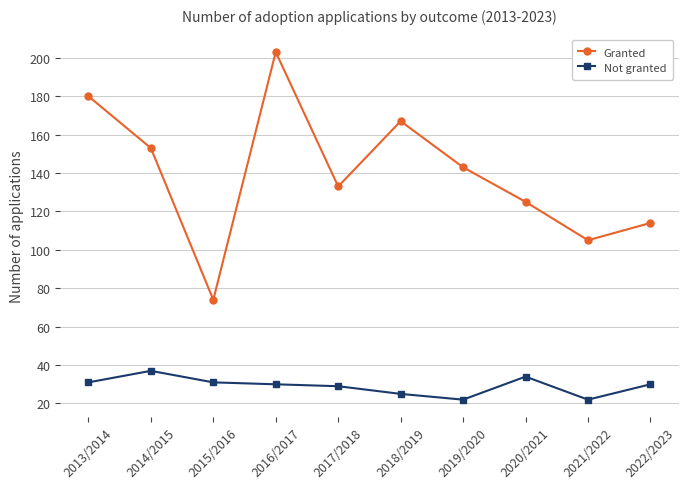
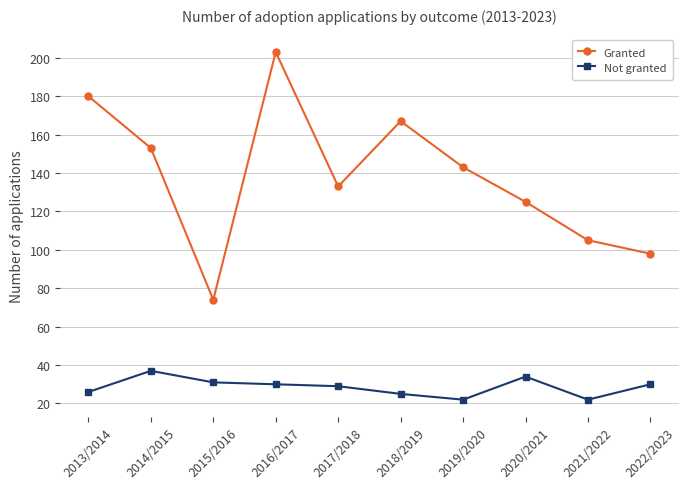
Not granted, 2013/2014: 31 -> 26
Granted, 2022/2023: 114 -> 98
